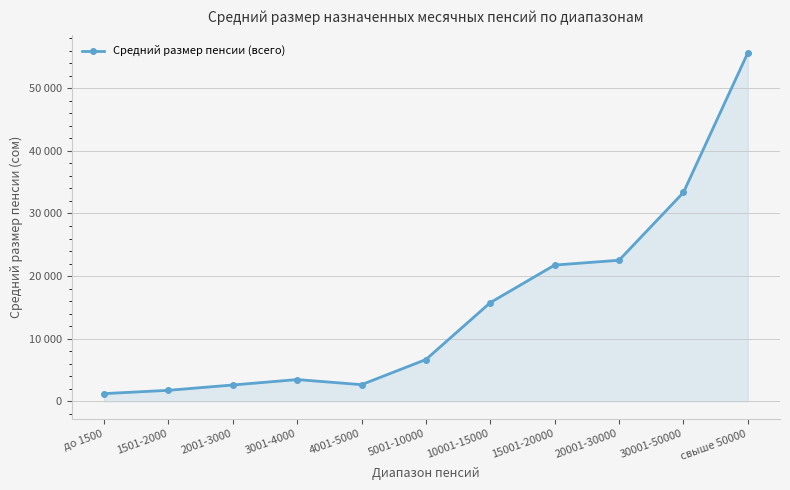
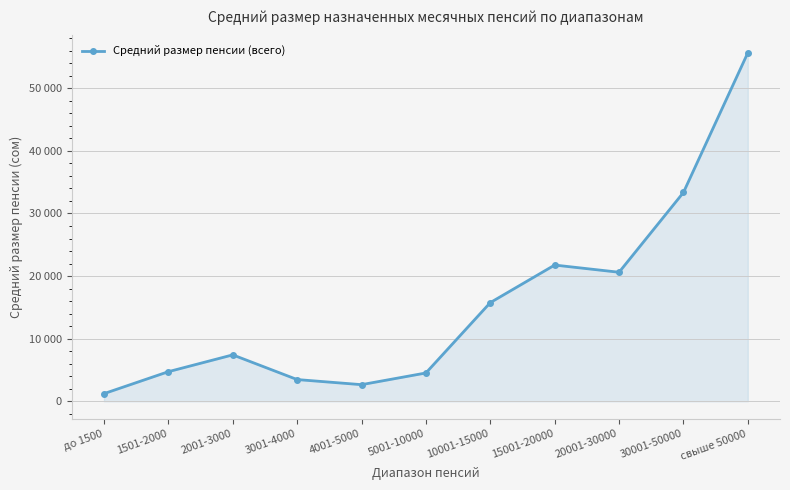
1501-2000: 2000 -> 5000
2001-3000: 3000 -> 7000
5001-10000: 7000 -> 5000
20001-30000: 23000 -> 21000
